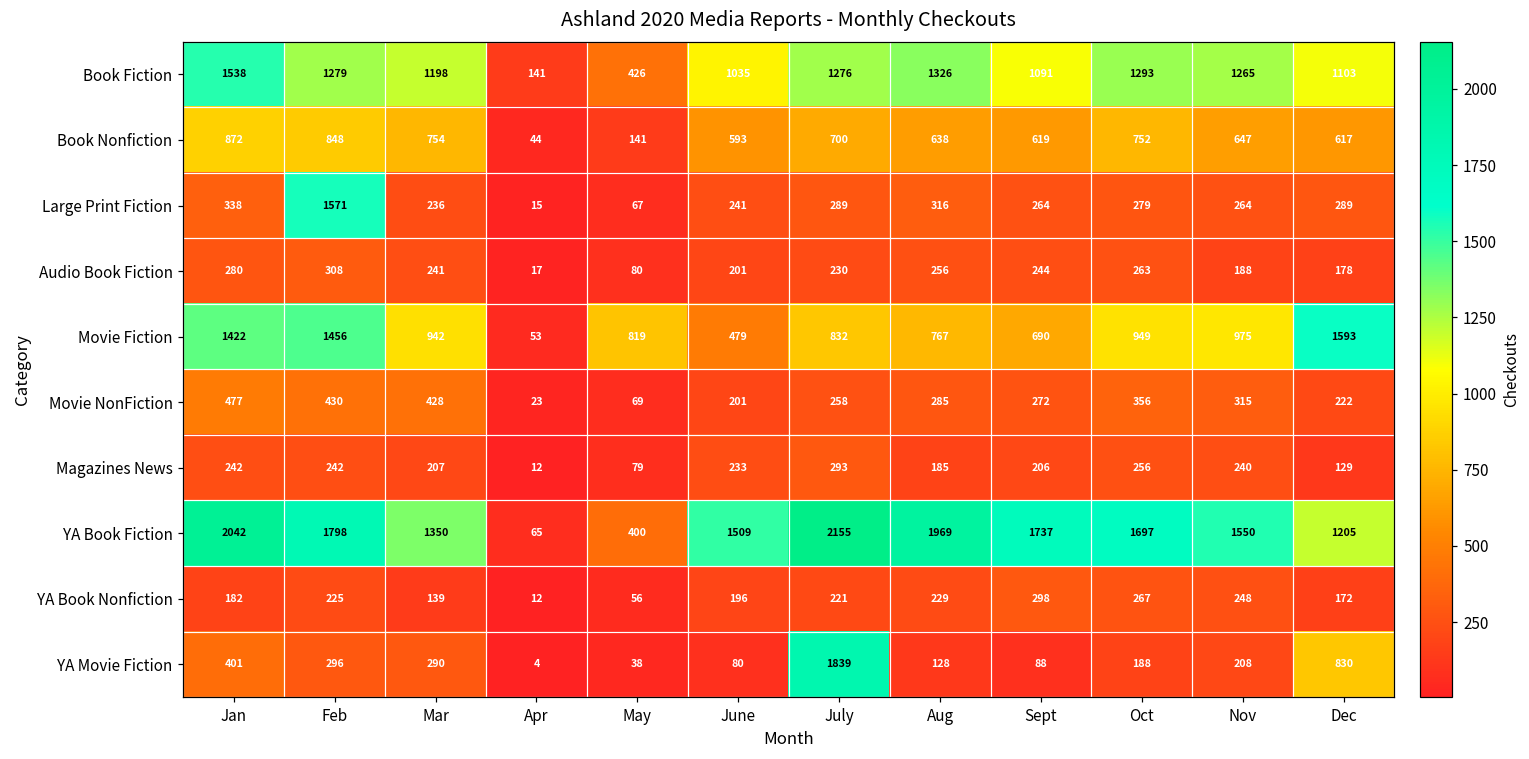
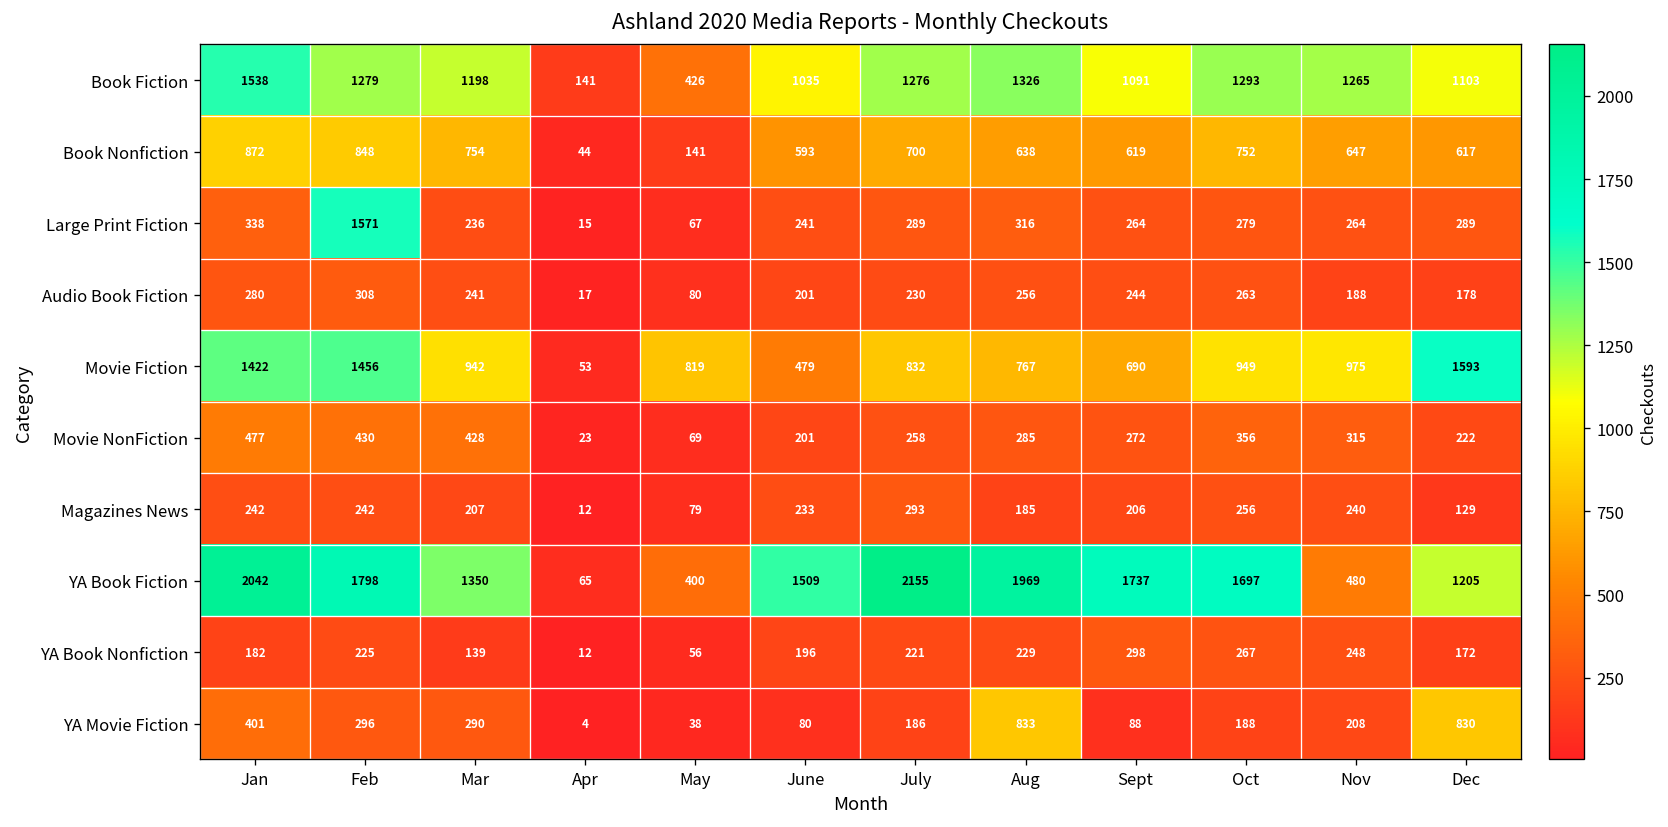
YA Book Fiction, Nov: 1550 -> 480
YA Movie Fiction, July: 1839 -> 186
YA Movie Fiction, Aug: 128 -> 833
